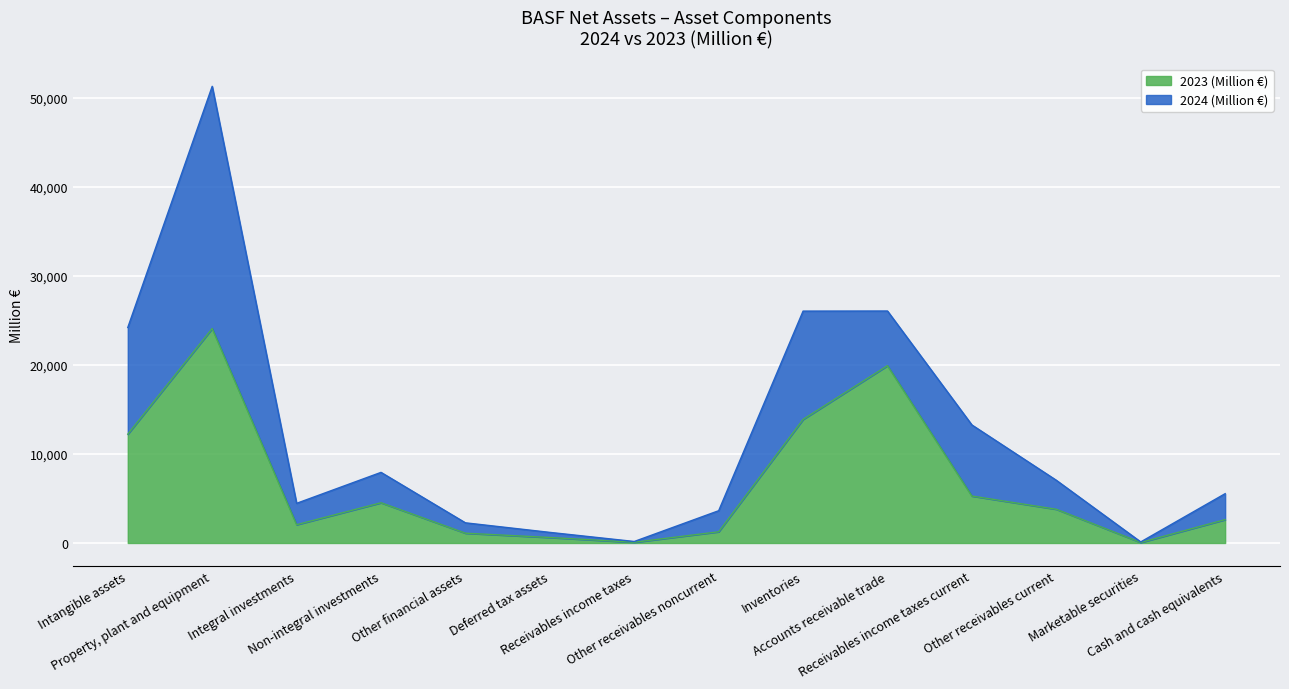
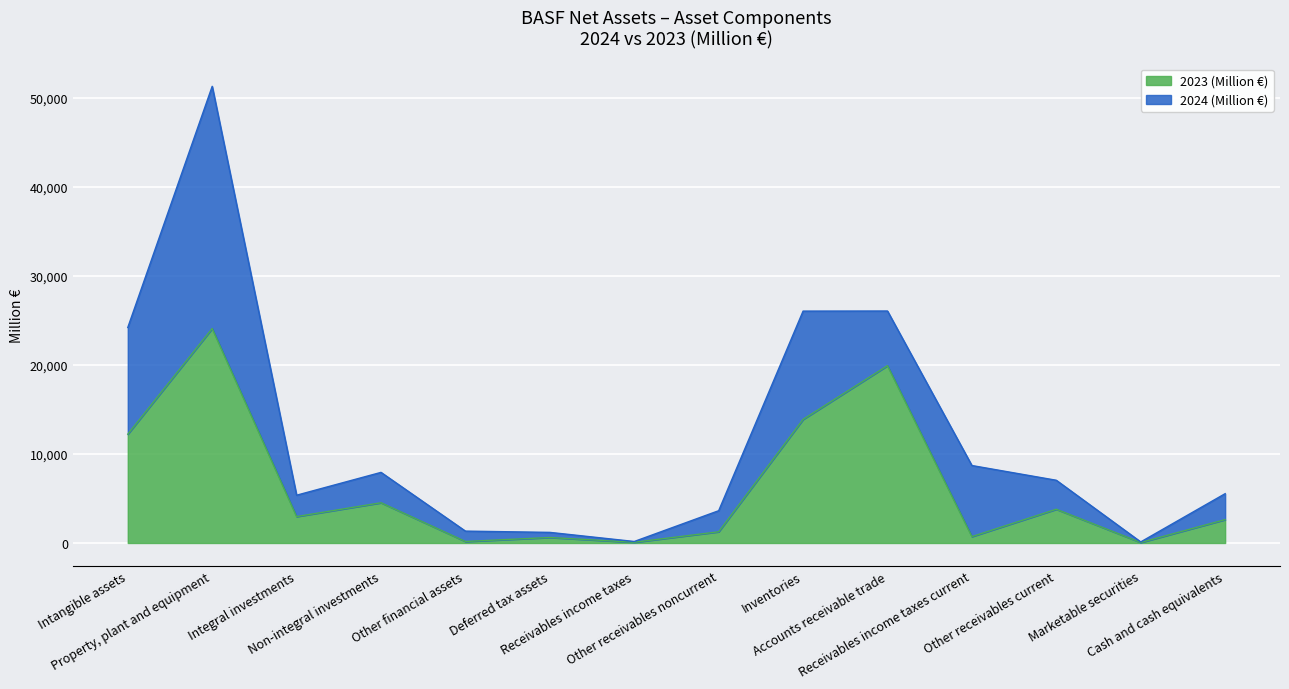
2023 (Million €), Integral investments: 2,000 -> 3,000
2023 (Million €), Other financial assets: 1,000 -> 0
2023 (Million €), Receivables income taxes current: 5,000 -> 1,000
